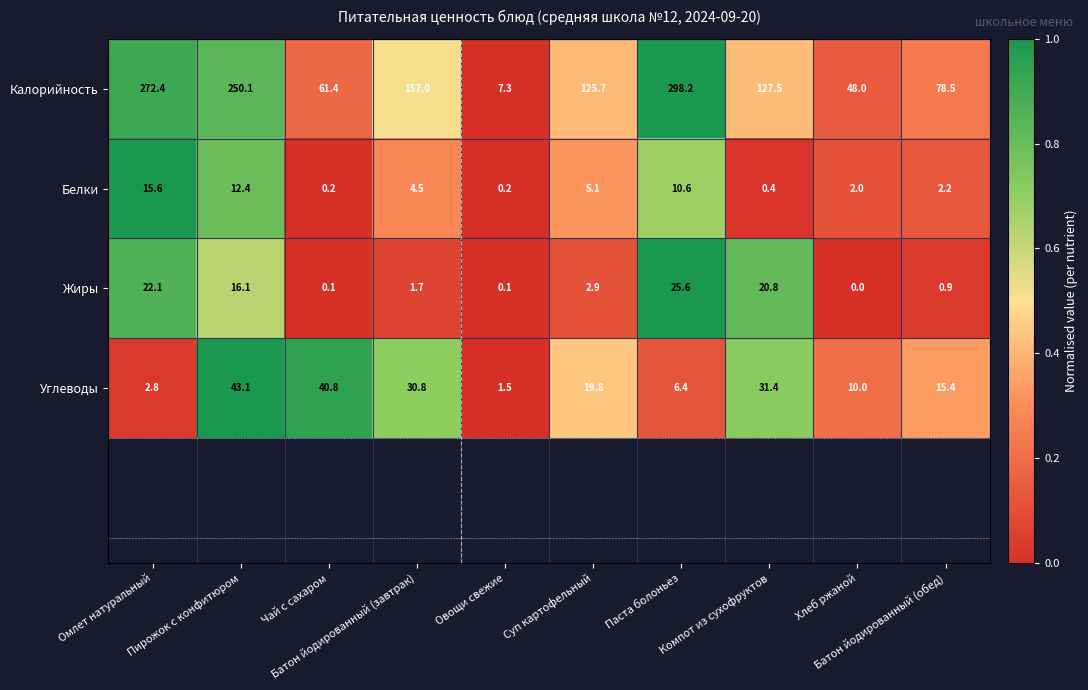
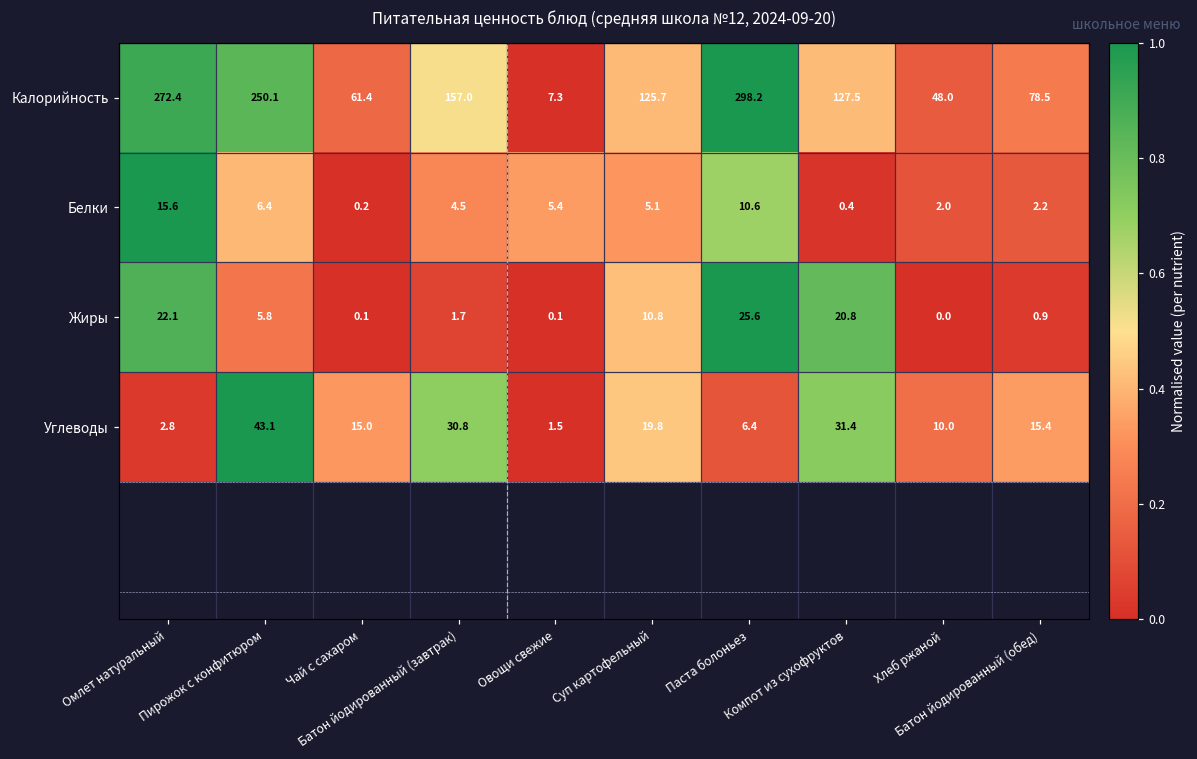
Белки, Пирожок с конфитюром: 12.4 -> 6.4
Белки, Овощи свежие: 0.2 -> 5.4
Жиры, Пирожок с конфитюром: 16.1 -> 5.8
Жиры, Суп картофельный: 2.9 -> 10.8
Углеводы, Чай с сахаром: 40.8 -> 15.0
